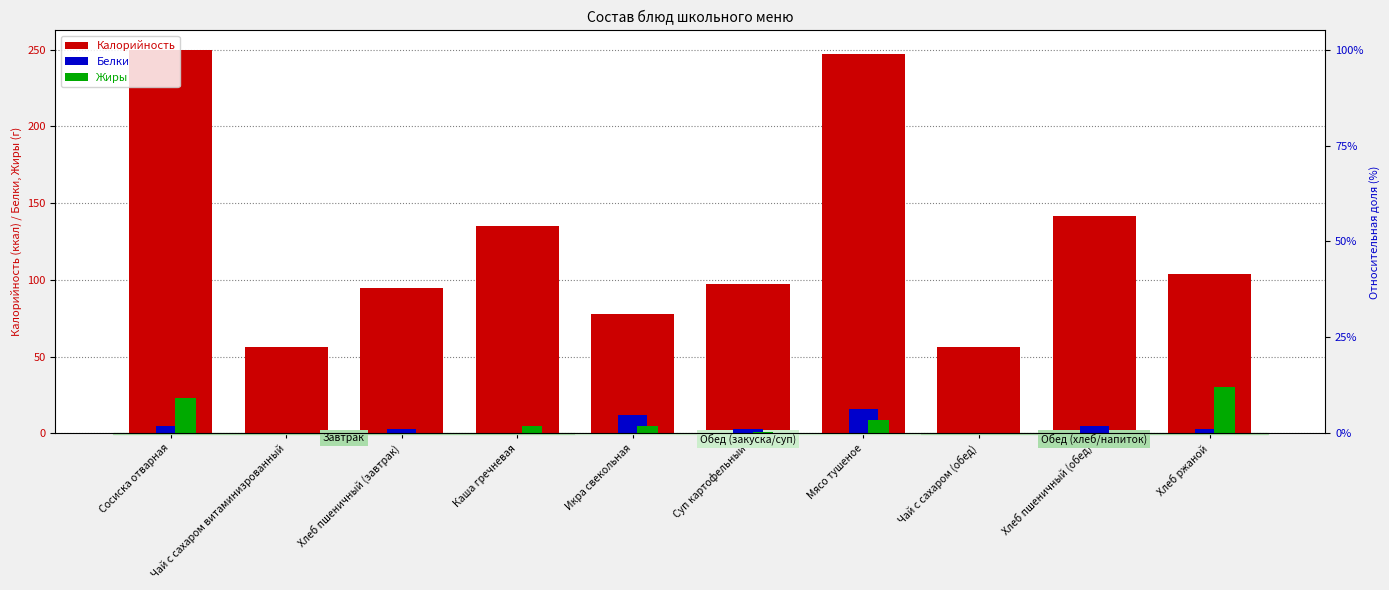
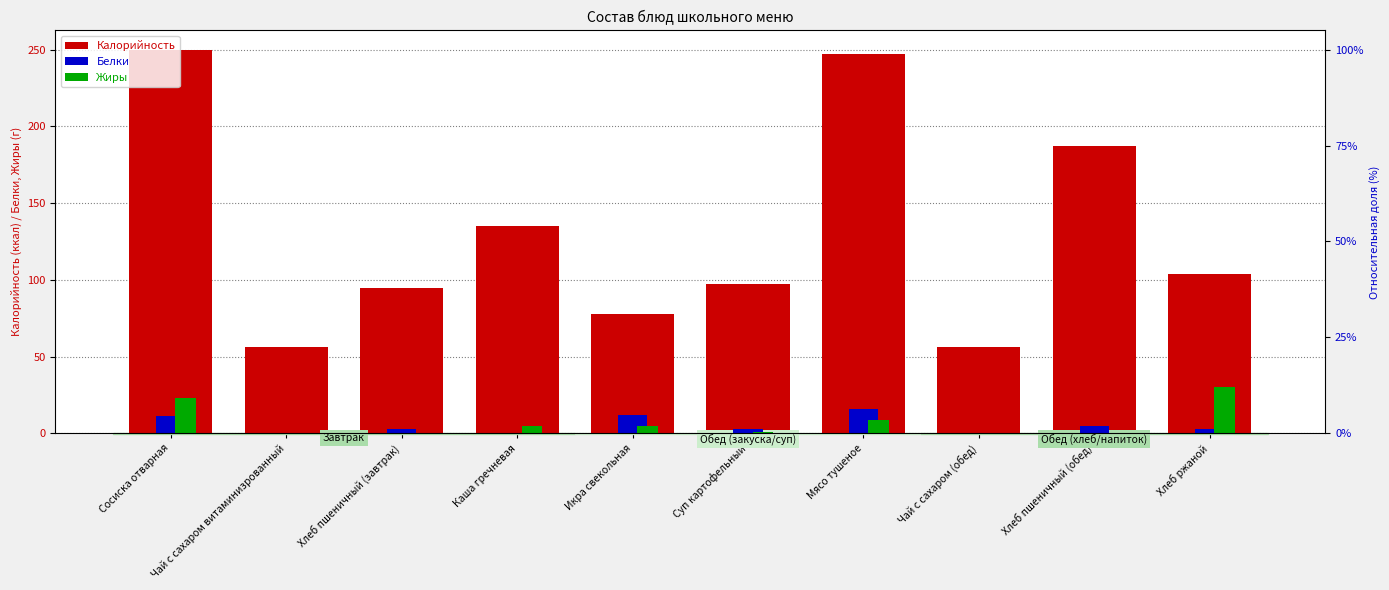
Белки, Сосиска отварная: 5 -> 11
Калорийность, Хлеб пшеничный (обед): 142 -> 187
